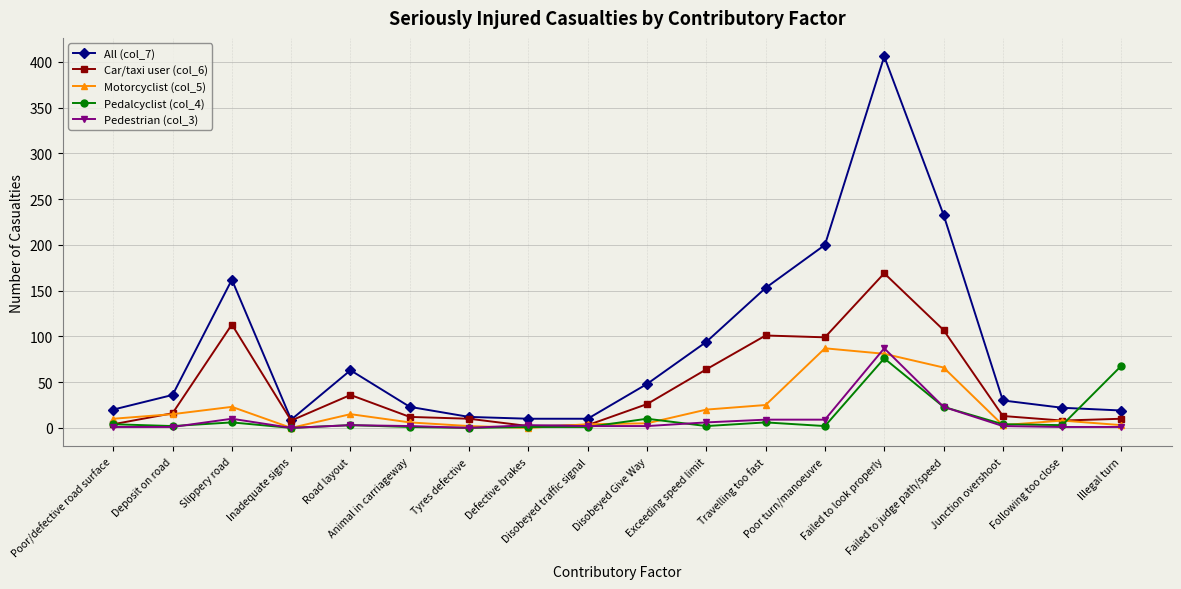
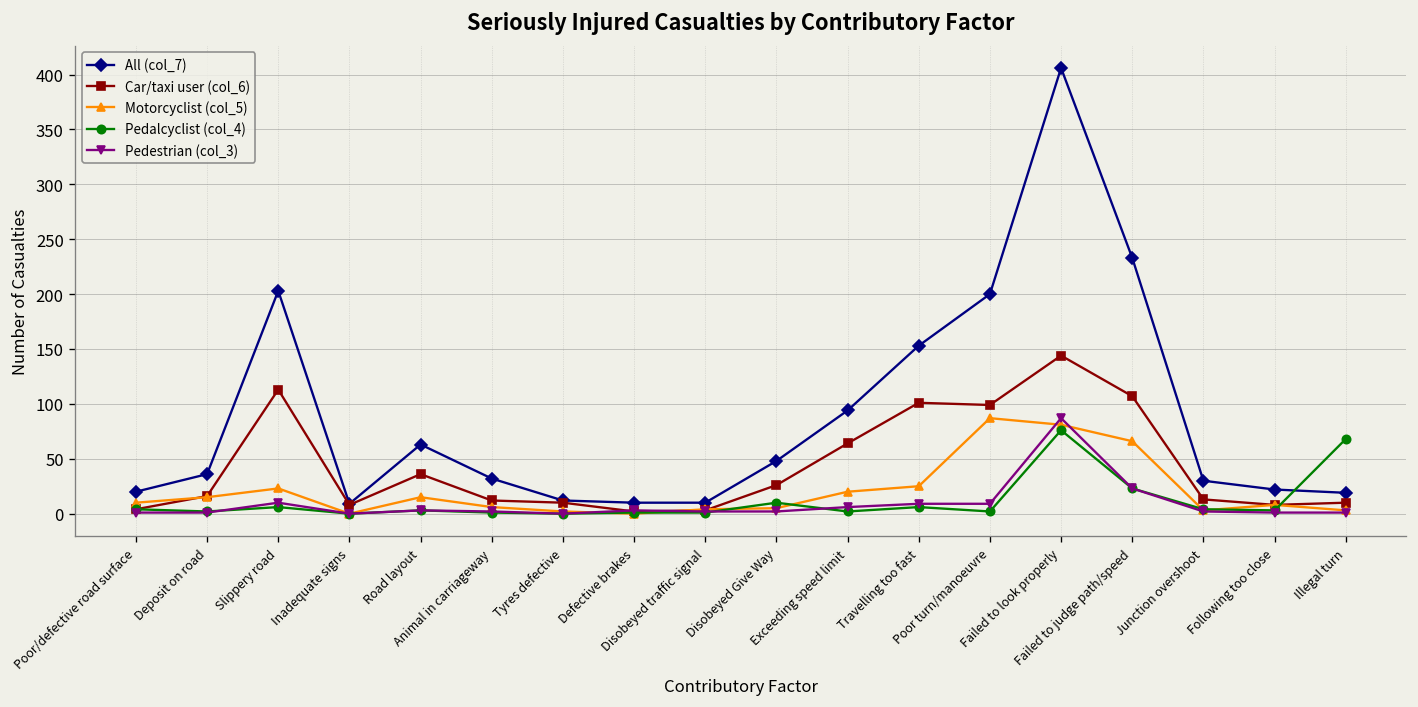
All (col_7), Slippery road: 160 -> 200
All (col_7), Animal in carriageway: 20 -> 30
Car/taxi user (col_6), Failed to look properly: 170 -> 140
